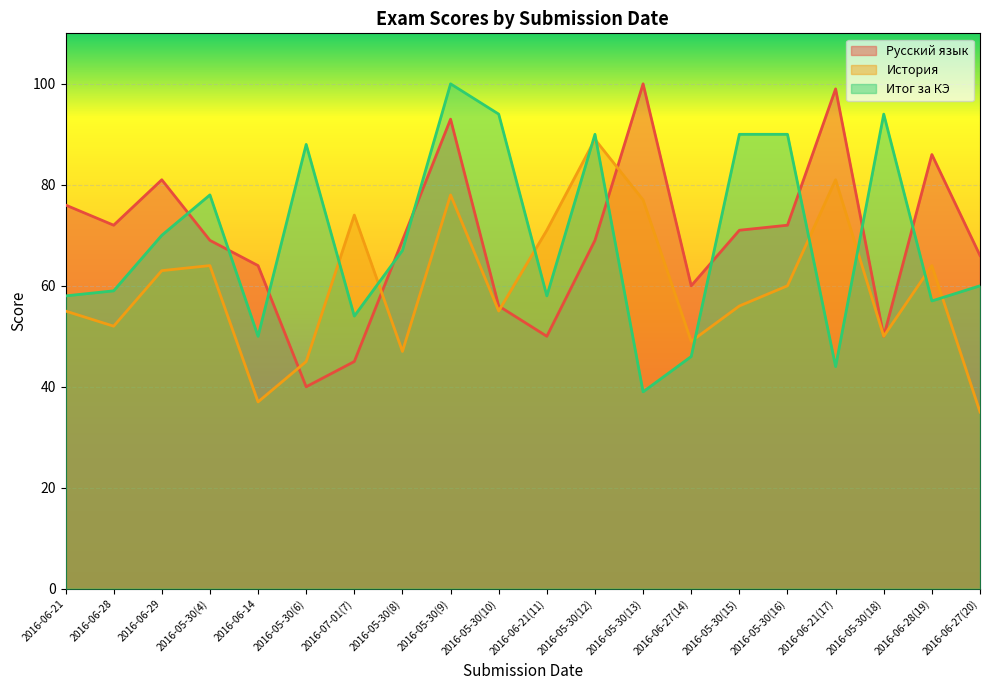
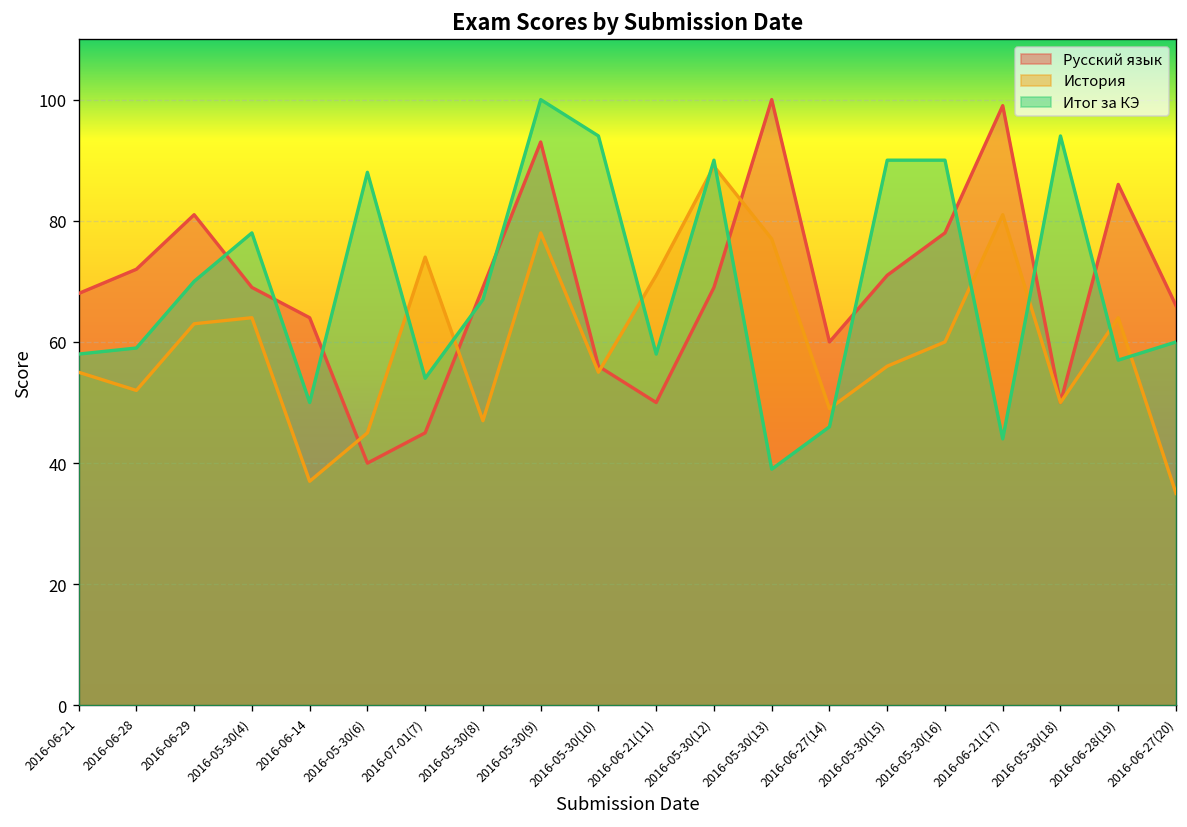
Русский язык, 2016-06-21: 76 -> 68
Русский язык, 2016-05-30(16): 72 -> 78
